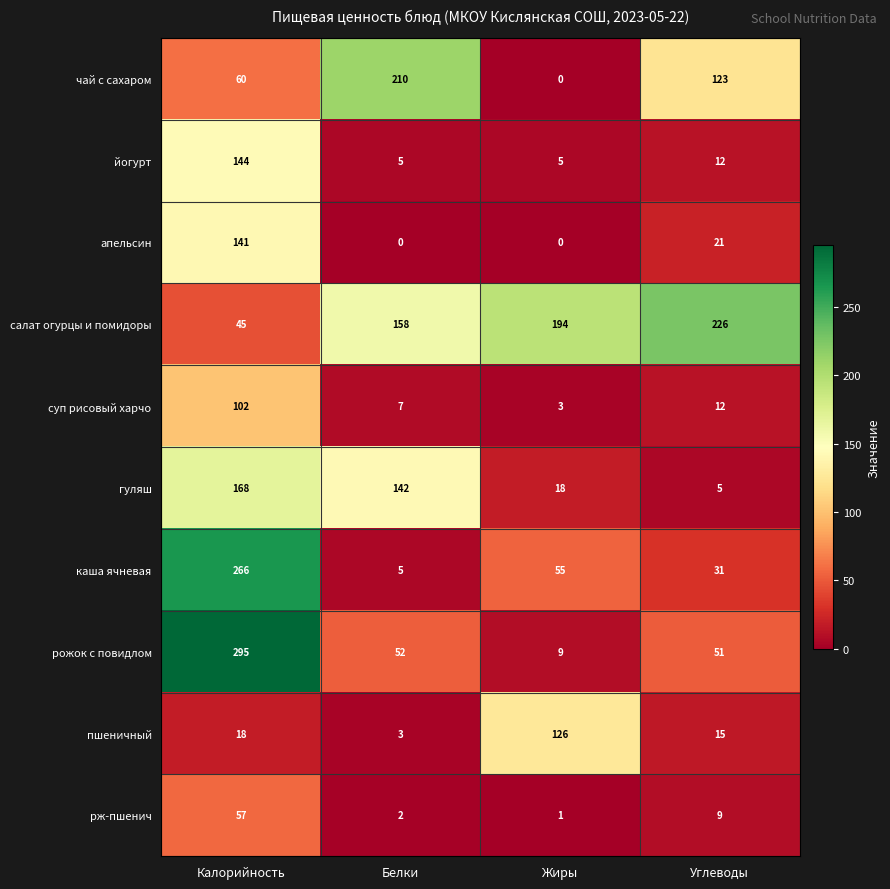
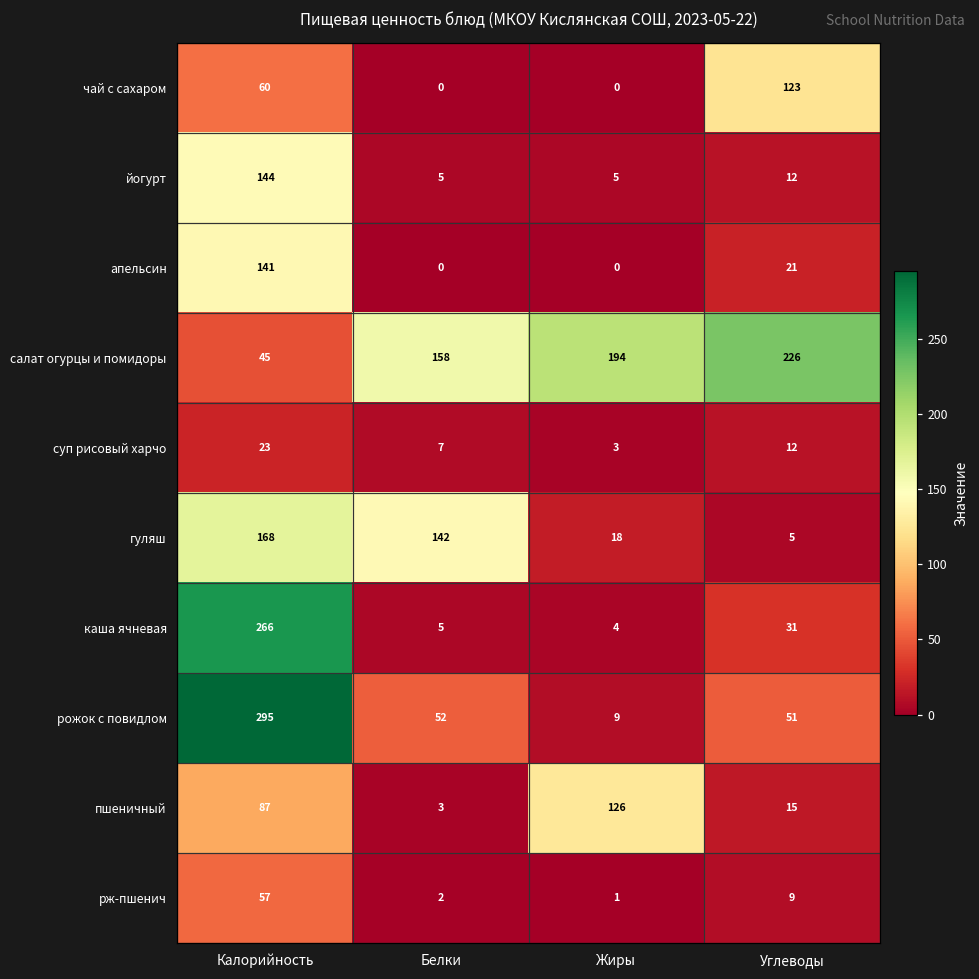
чай с сахаром, Белки: 210 -> 0
суп рисовый харчо, Калорийность: 102 -> 23
каша ячневая, Жиры: 55 -> 4
пшеничный, Калорийность: 18 -> 87
